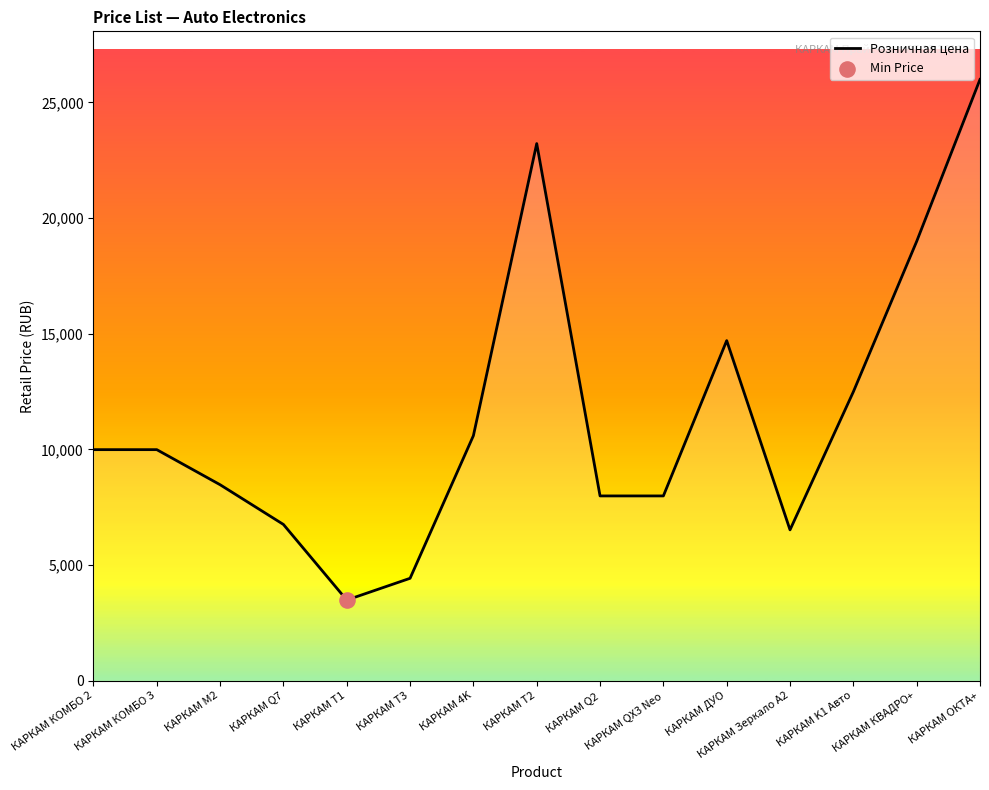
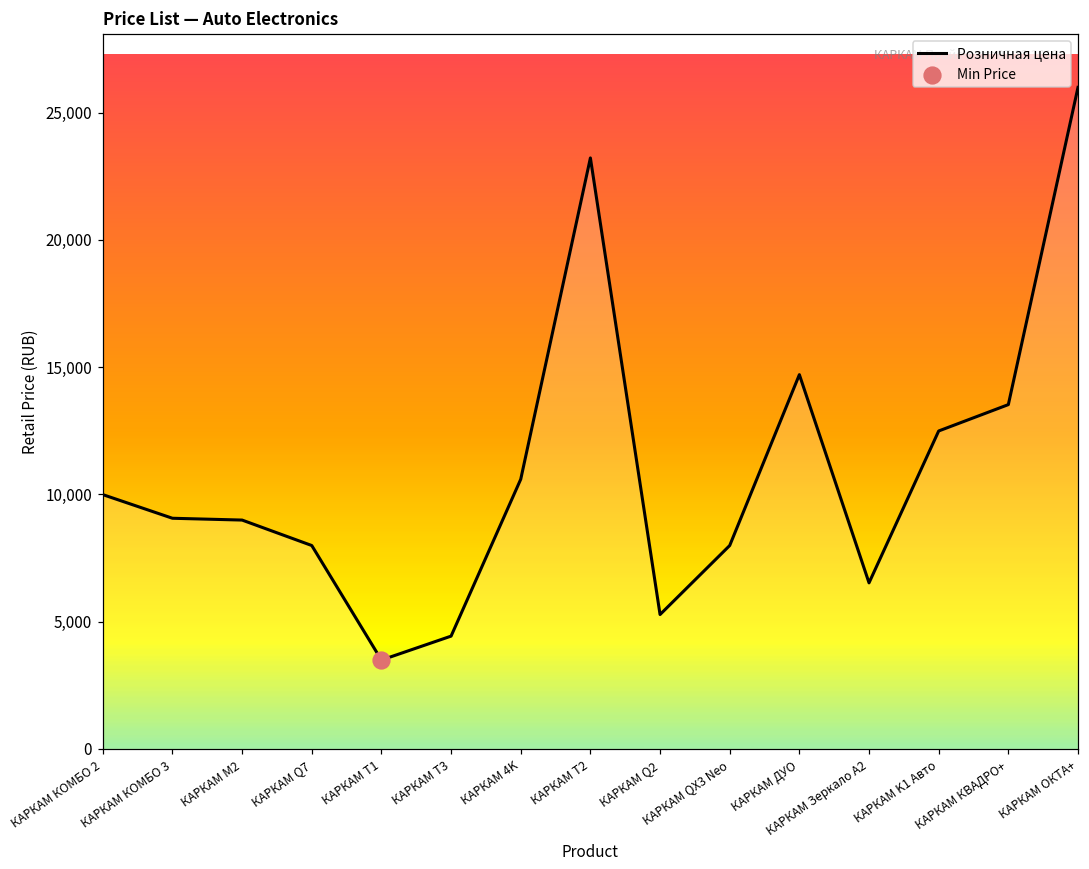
Розничная цена, КАРКАМ КОМБО 3: 10,000 -> 9,100
Розничная цена, КАРКАМ M2: 8,500 -> 9,000
Розничная цена, КАРКАМ Q7: 6,800 -> 8,000
Розничная цена, КАРКАМ Q2: 8,000 -> 5,300
Розничная цена, КАРКАМ КВАДРО+: 19,000 -> 13,500
